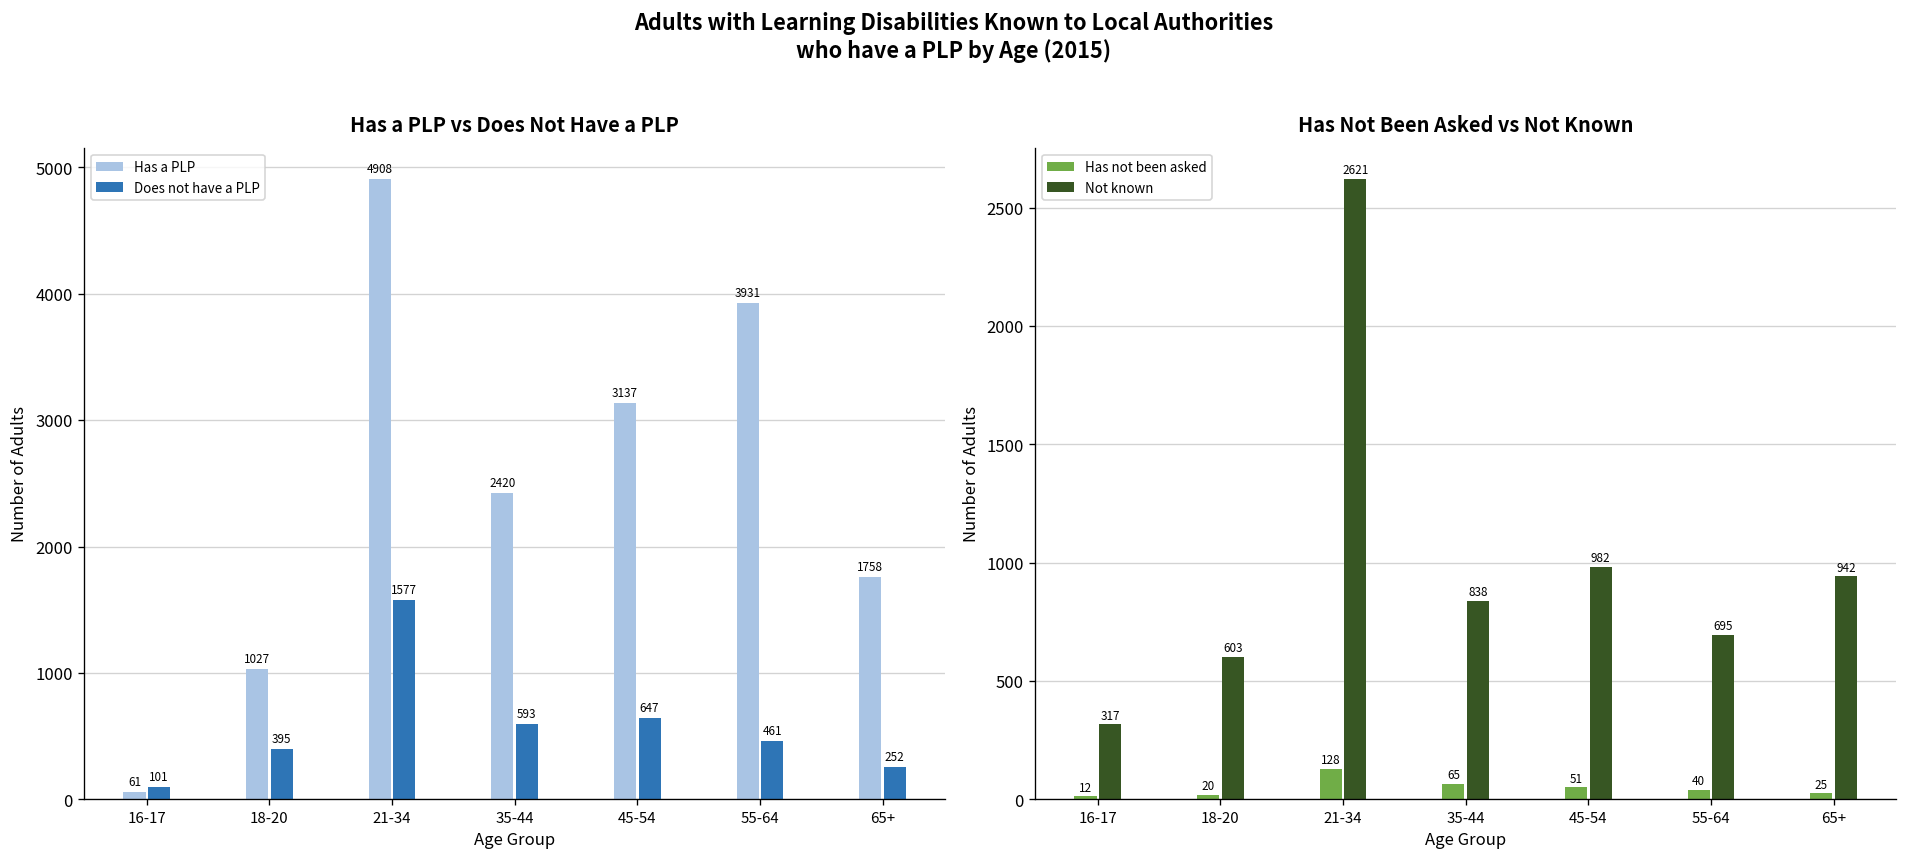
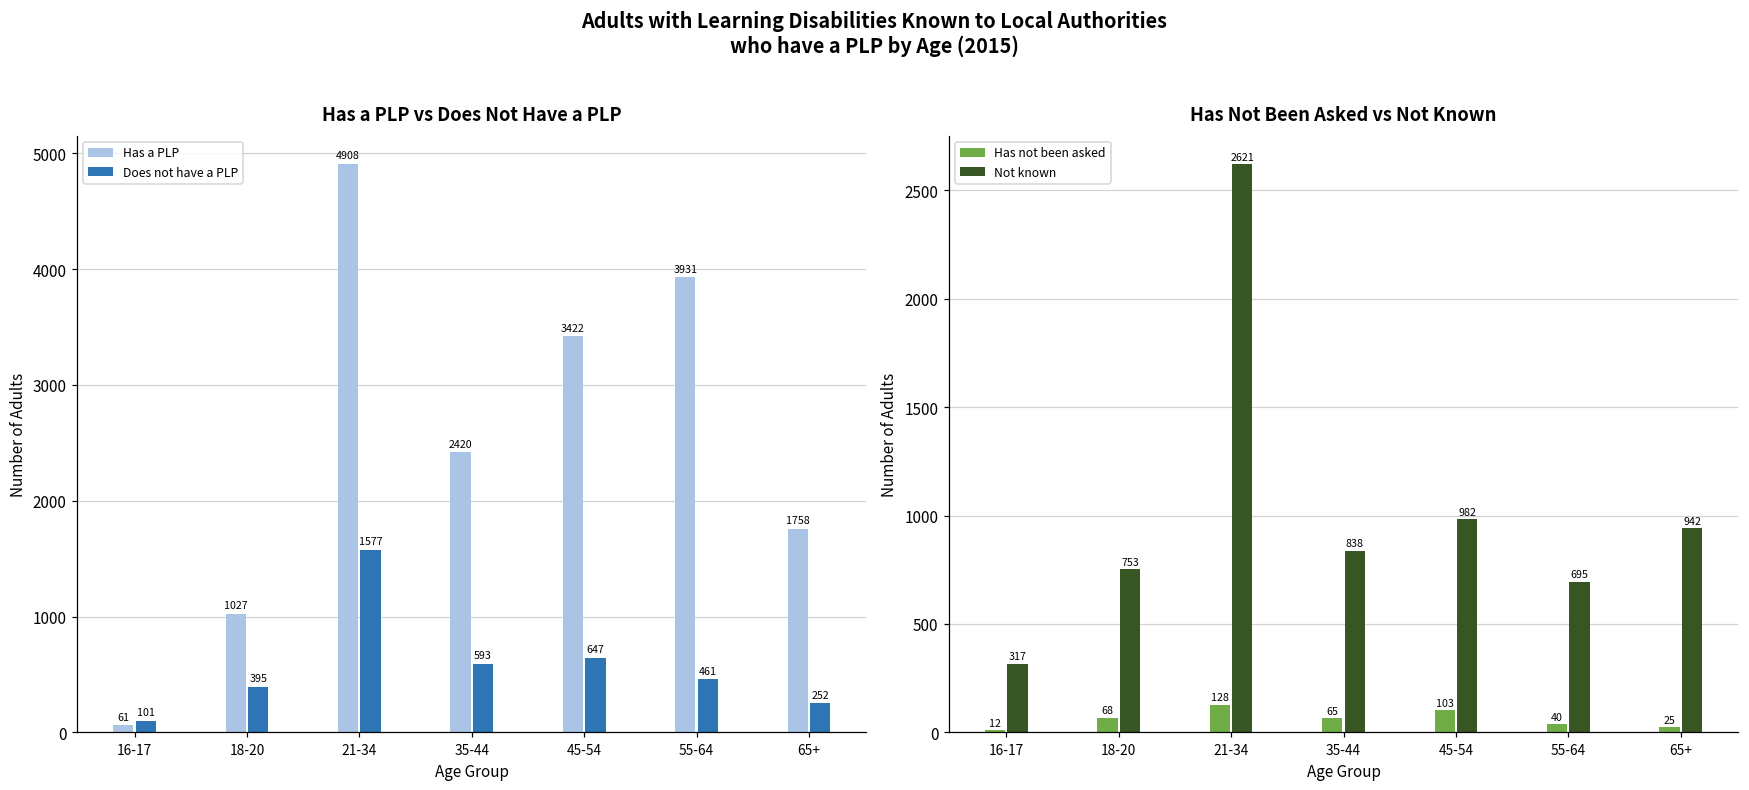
Has a PLP vs Does Not Have a PLP, Has a PLP, 45-54: 3137 -> 3422
Has Not Been Asked vs Not Known, Has not been asked, 18-20: 20 -> 68
Has Not Been Asked vs Not Known, Not known, 18-20: 603 -> 753
Has Not Been Asked vs Not Known, Has not been asked, 45-54: 51 -> 103
